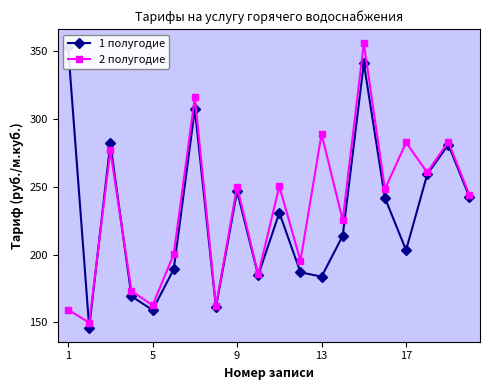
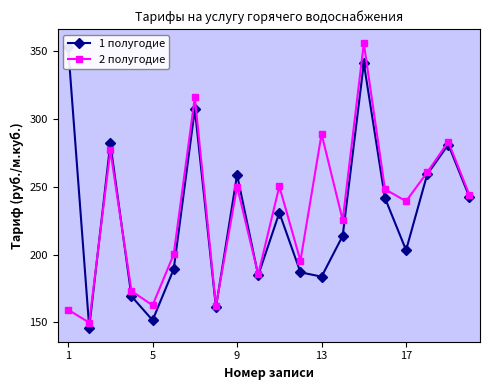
1 полугодие, 5: 159 -> 152
1 полугодие, 9: 247 -> 259
2 полугодие, 17: 283 -> 239
